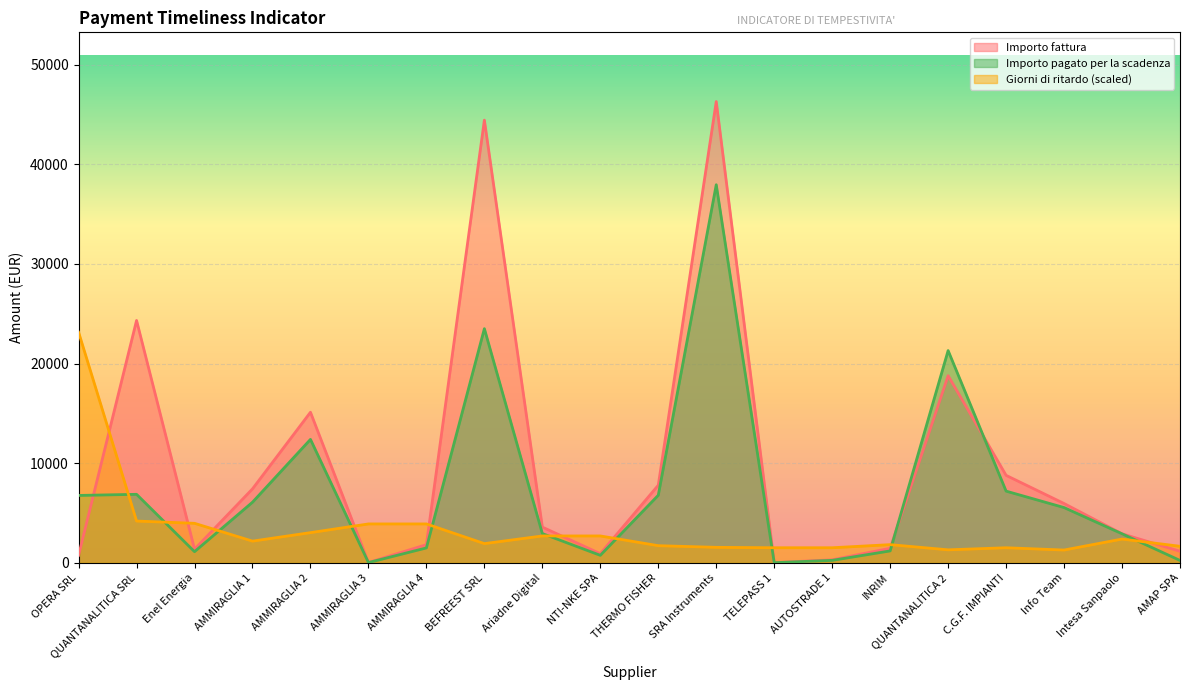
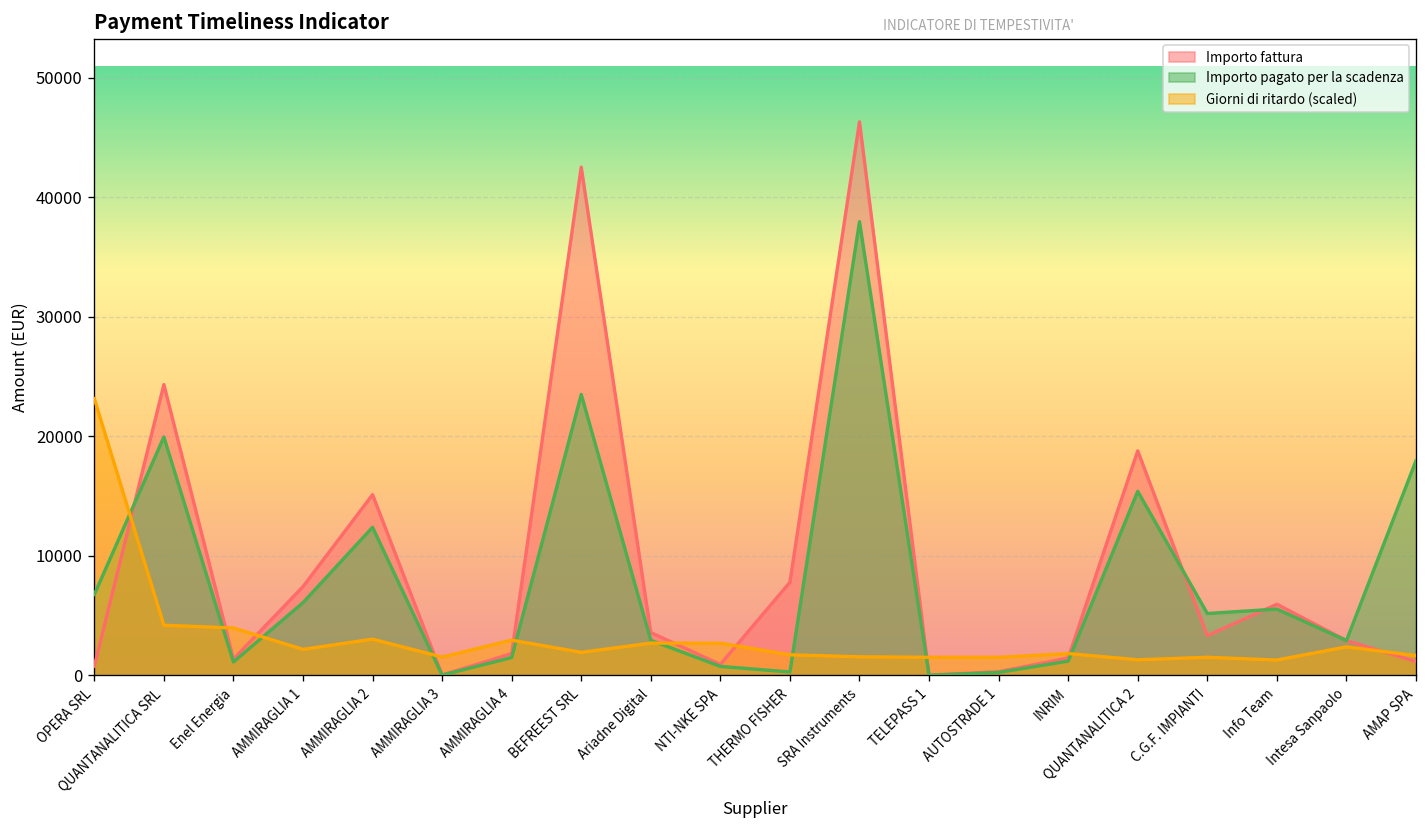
Importo pagato per la scadenza, QUANTANALITICA SRL: 7000 -> 20000
Giorni di ritardo (scaled), AMMIRAGLIA 3: 4000 -> 2000
Giorni di ritardo (scaled), AMMIRAGLIA 4: 4000 -> 3000
Importo fattura, BEFREEST SRL: 44000 -> 43000
Importo pagato per la scadenza, THERMO FISHER: 7000 -> 0
Importo pagato per la scadenza, QUANTANALITICA 2: 21000 -> 15000
Importo fattura, C.G.F. IMPIANTI: 9000 -> 3000
Importo pagato per la scadenza, C.G.F. IMPIANTI: 7000 -> 5000
Importo pagato per la scadenza, AMAP SPA: 0 -> 18000
